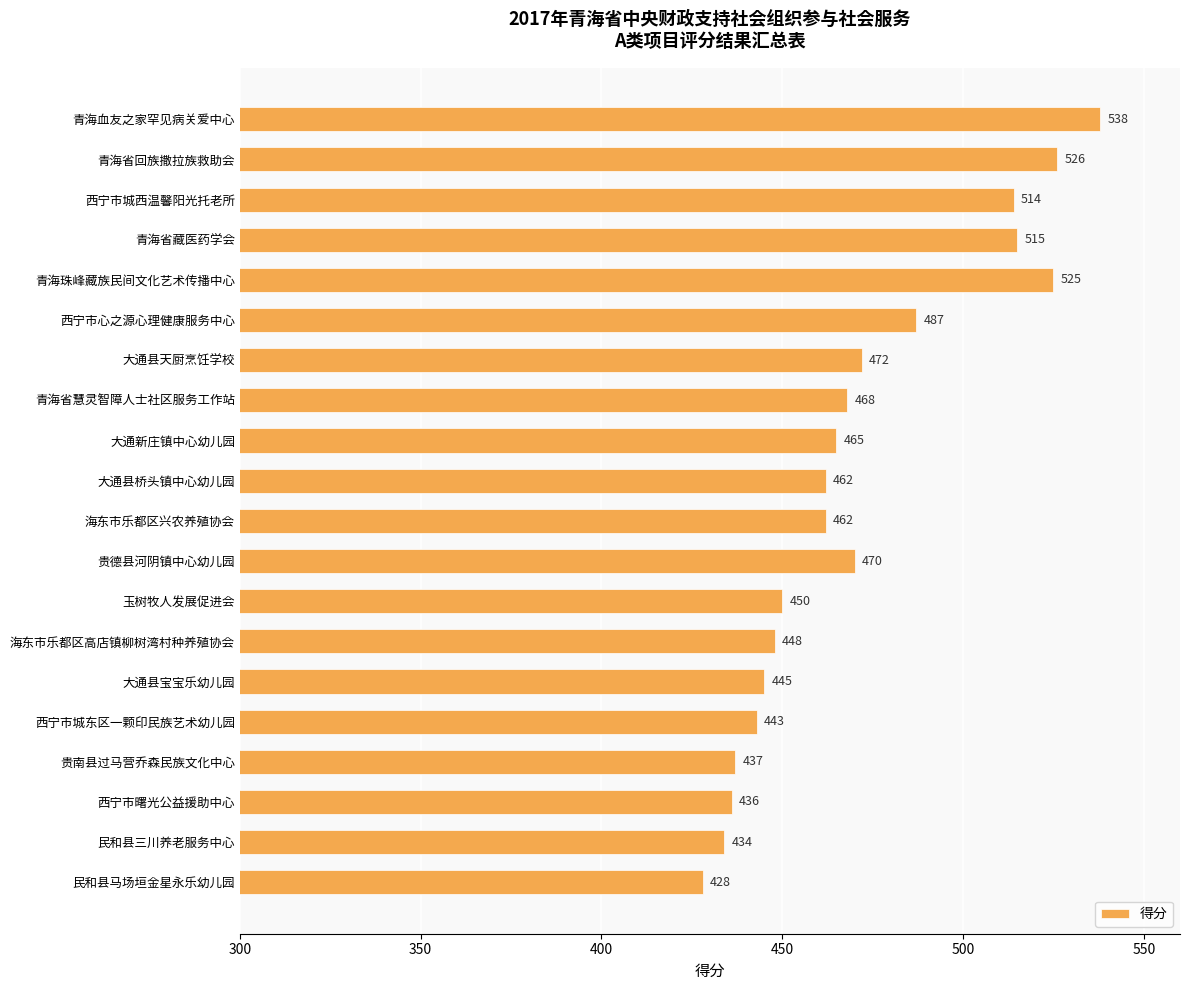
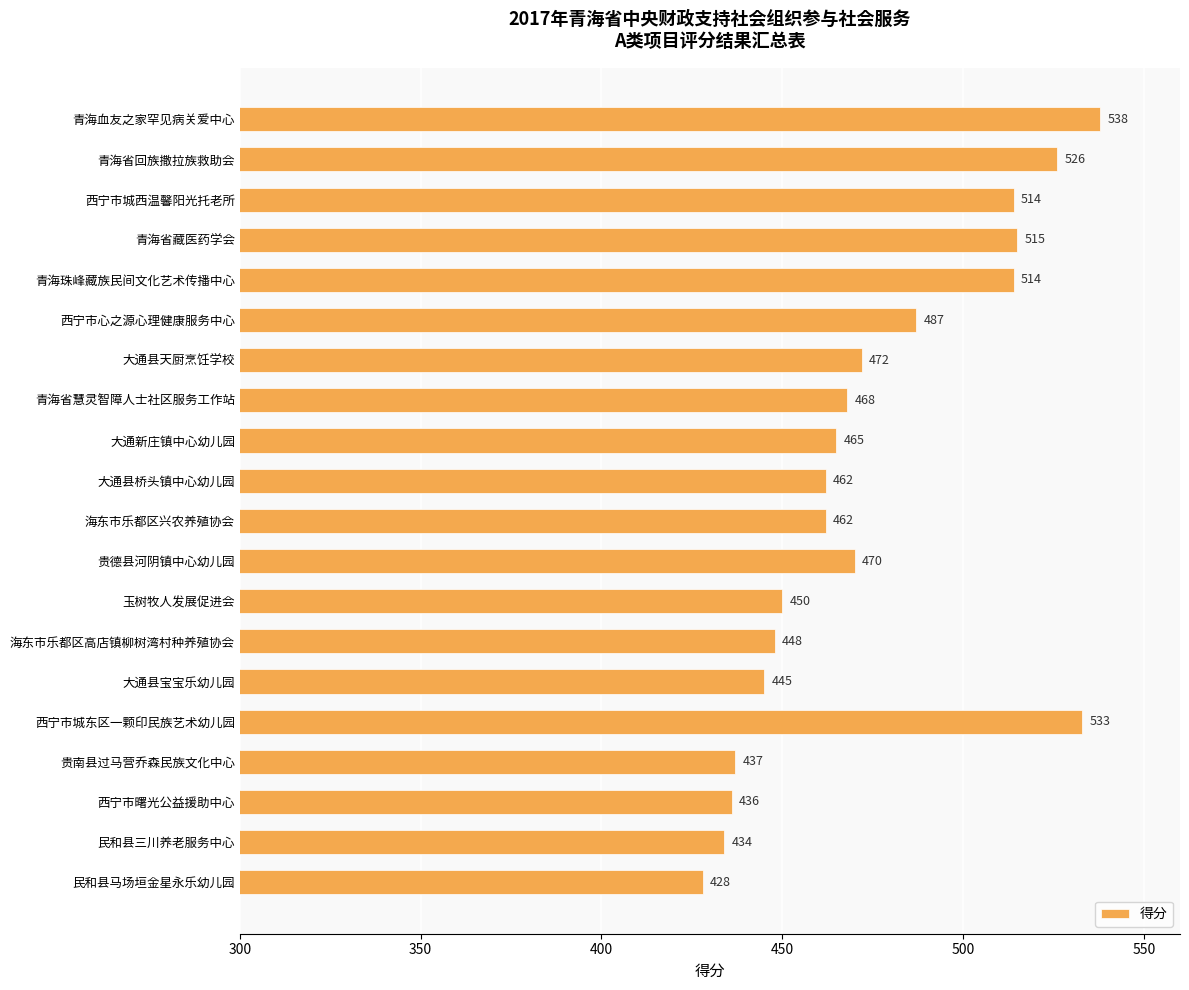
青海珠峰藏族民间文化艺术传播中心: 525 -> 514
西宁市城东区一颗印民族艺术幼儿园: 443 -> 533
